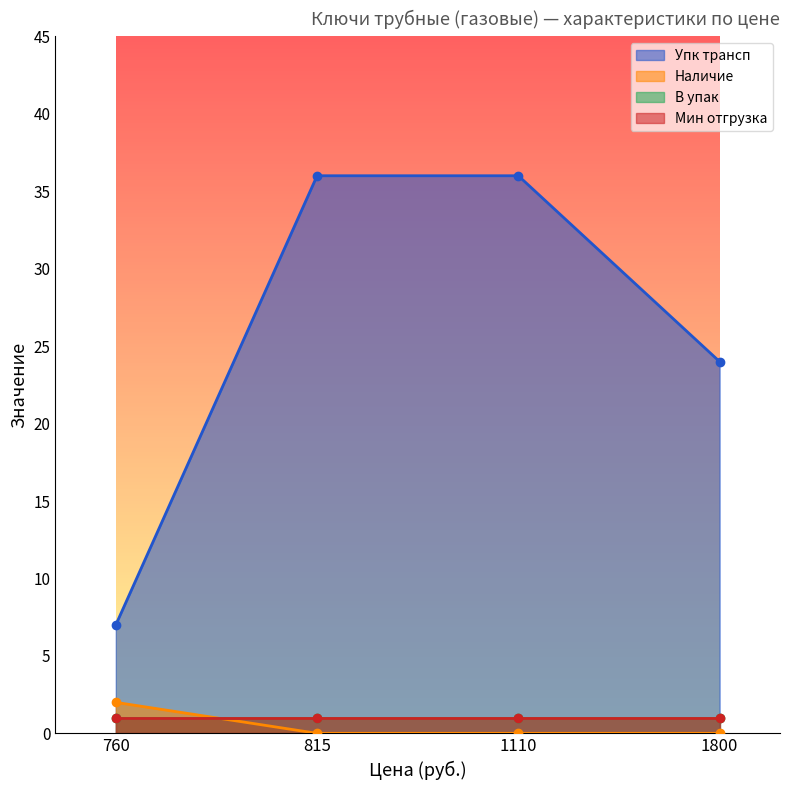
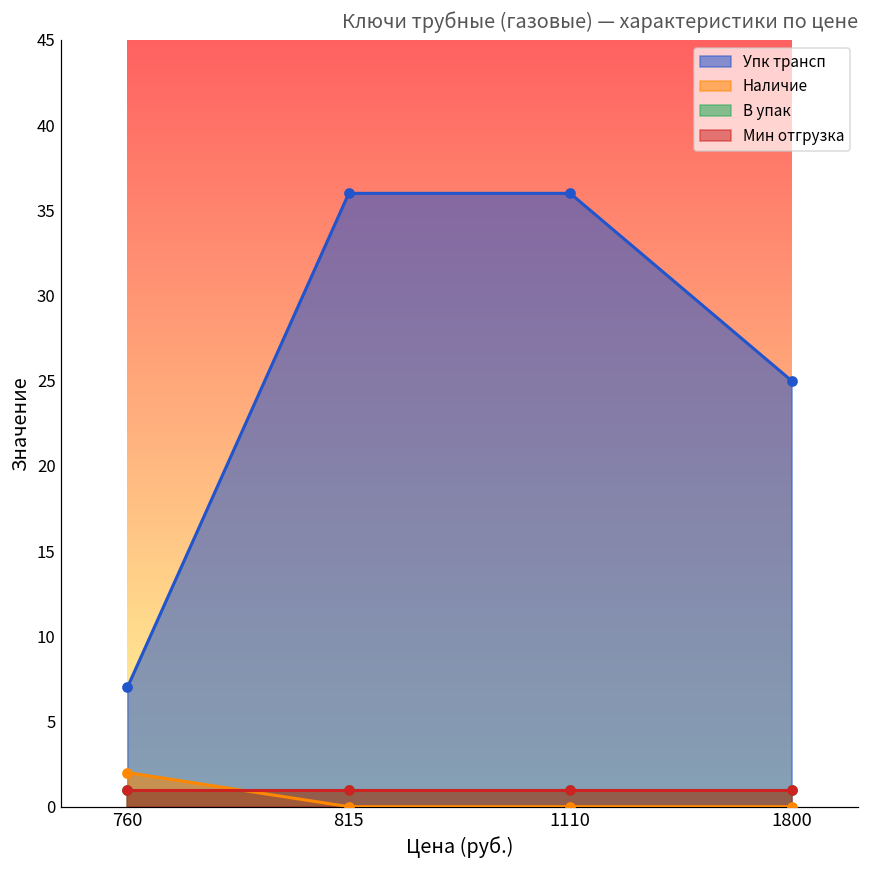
Упк трансп, 1800: 24 -> 25
